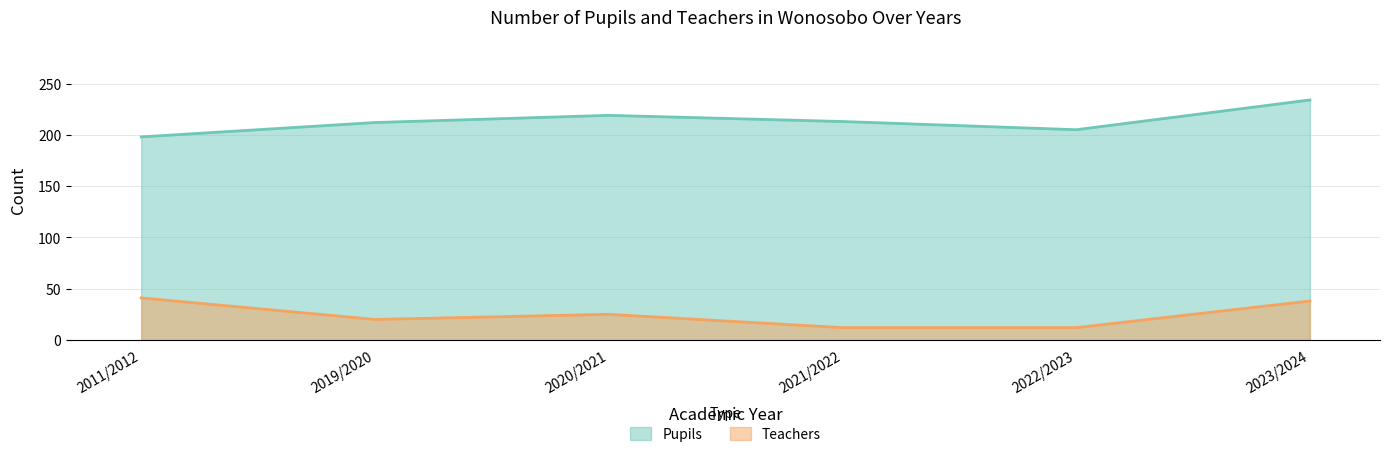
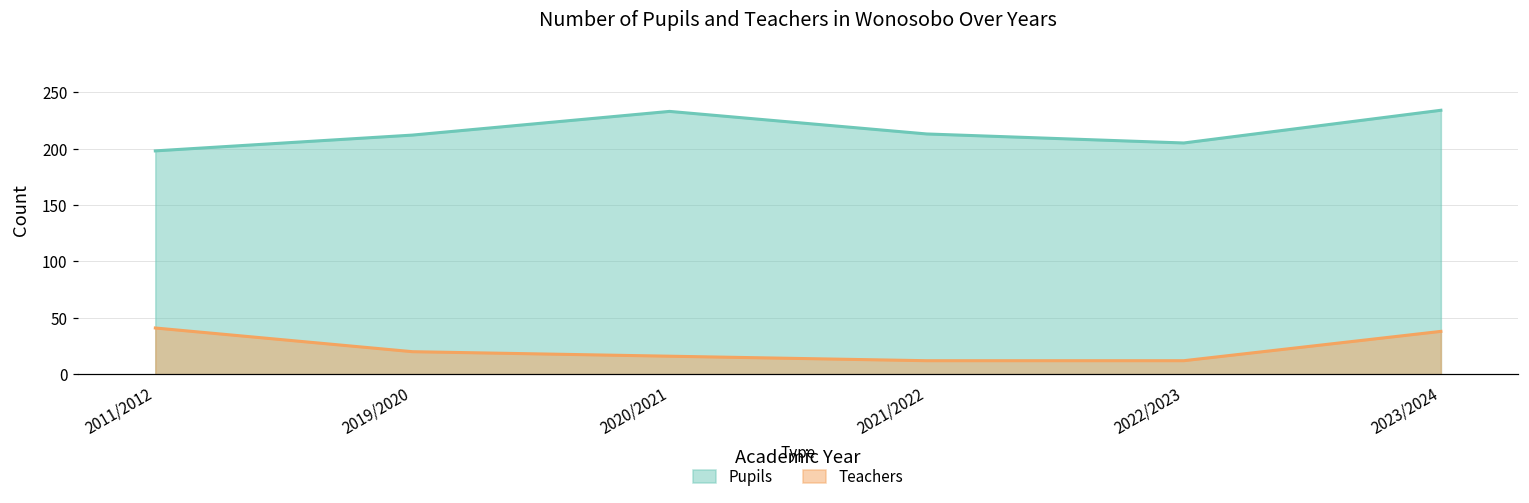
Pupils, 2020/2021: 219 -> 233
Teachers, 2020/2021: 25 -> 16
